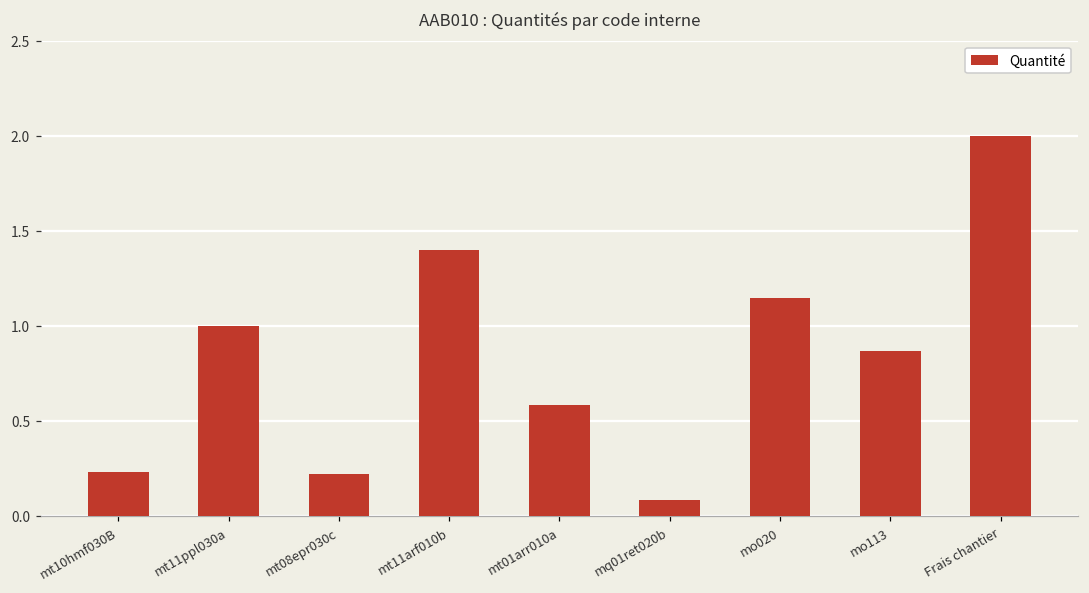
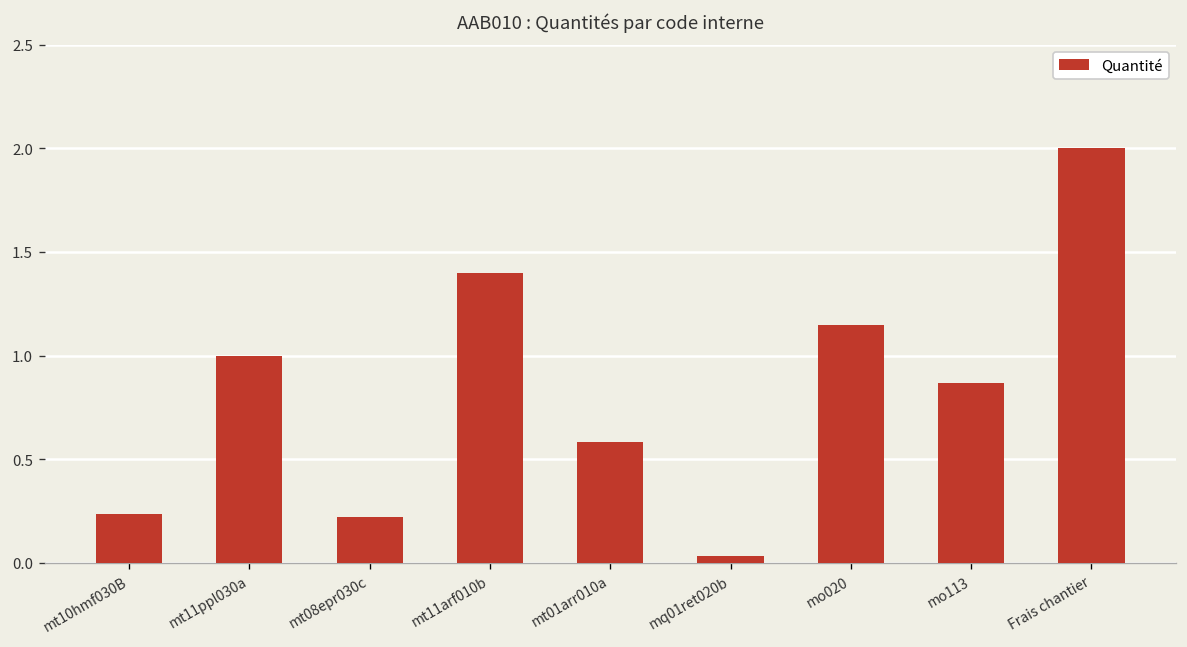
mq01ret020b: 0.08 -> 0.03
